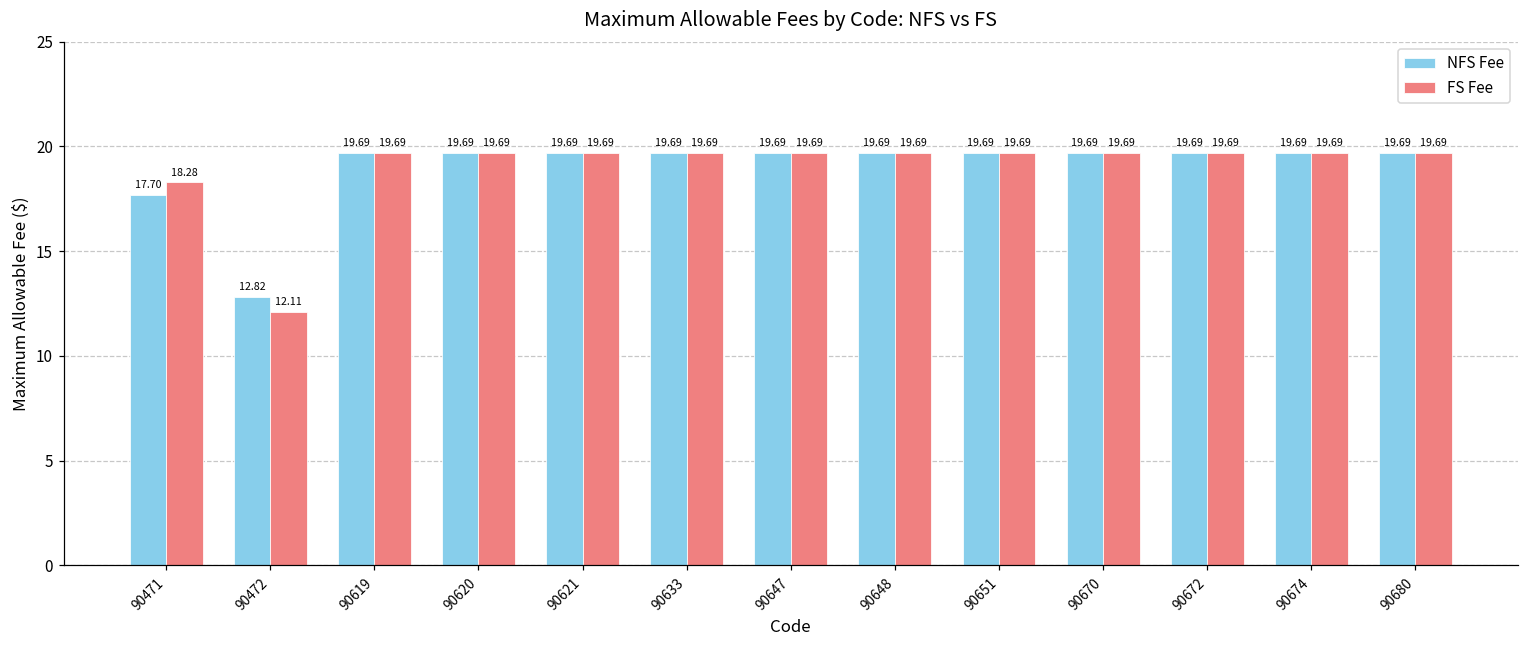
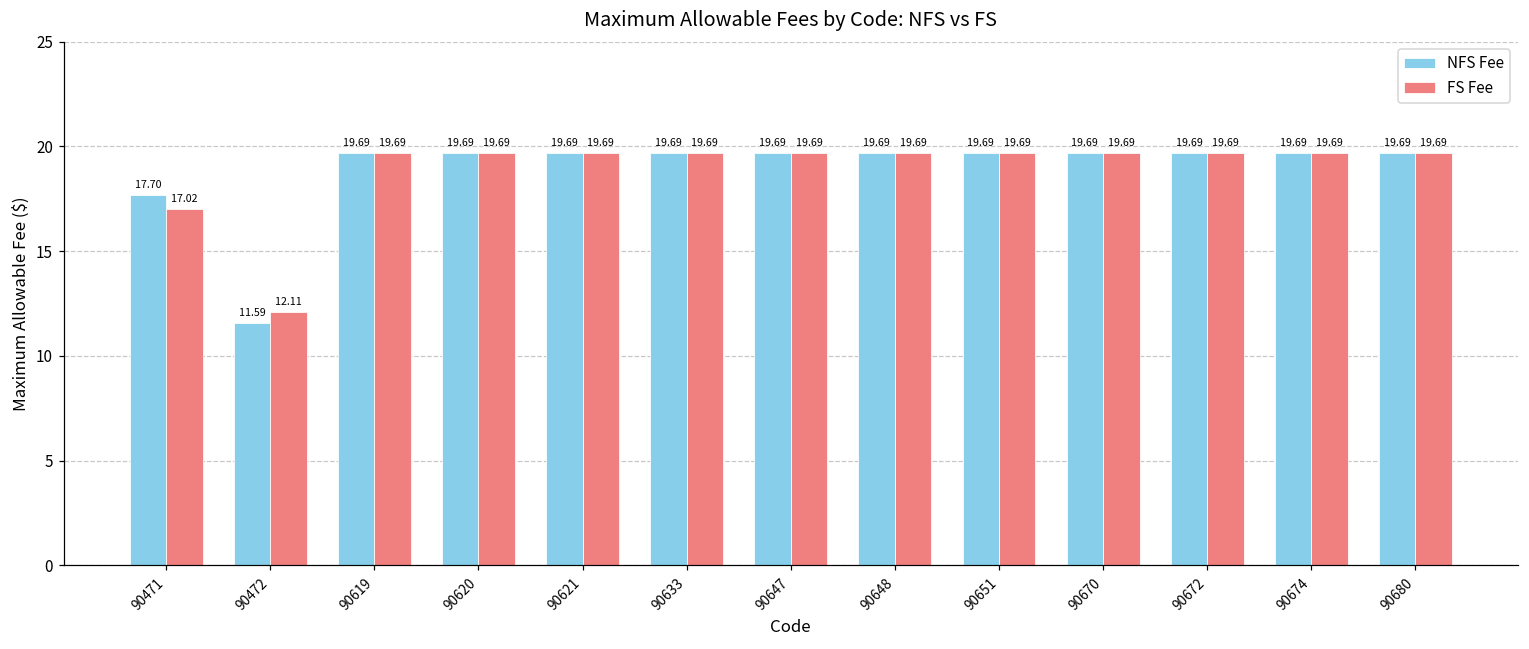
FS Fee, 90471: 18.28 -> 17.02
NFS Fee, 90472: 12.82 -> 11.59
